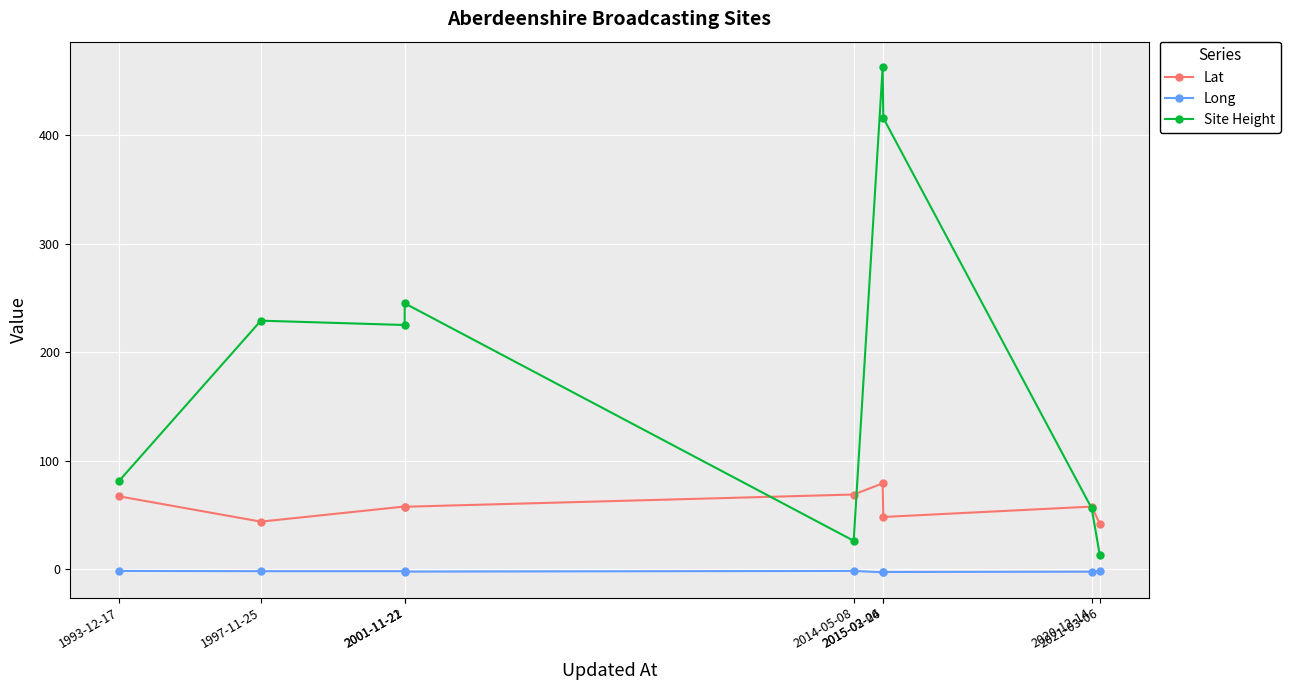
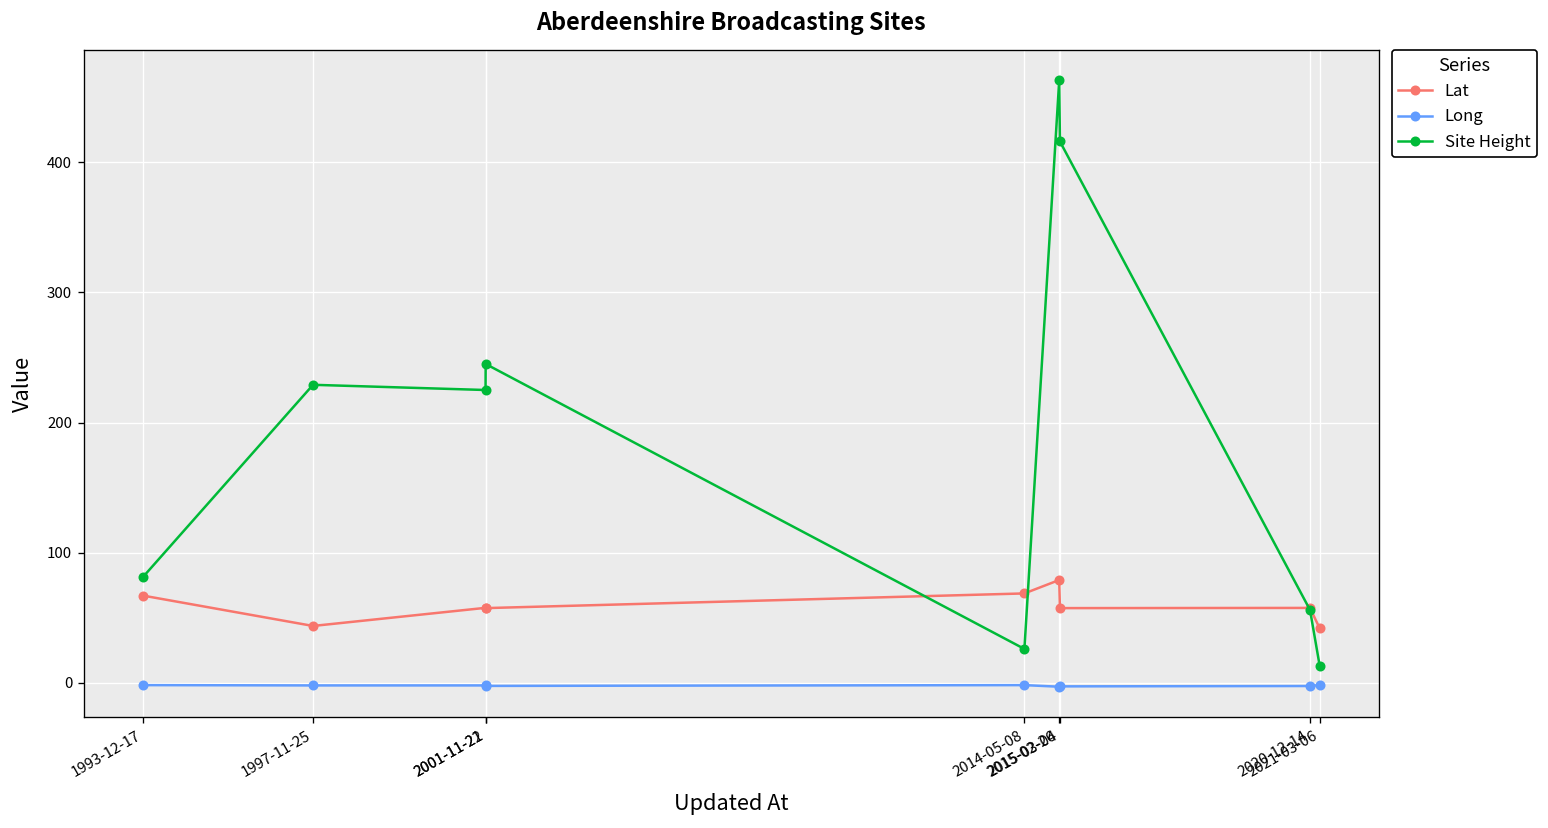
Lat, 2015-03-04: 48 -> 57
